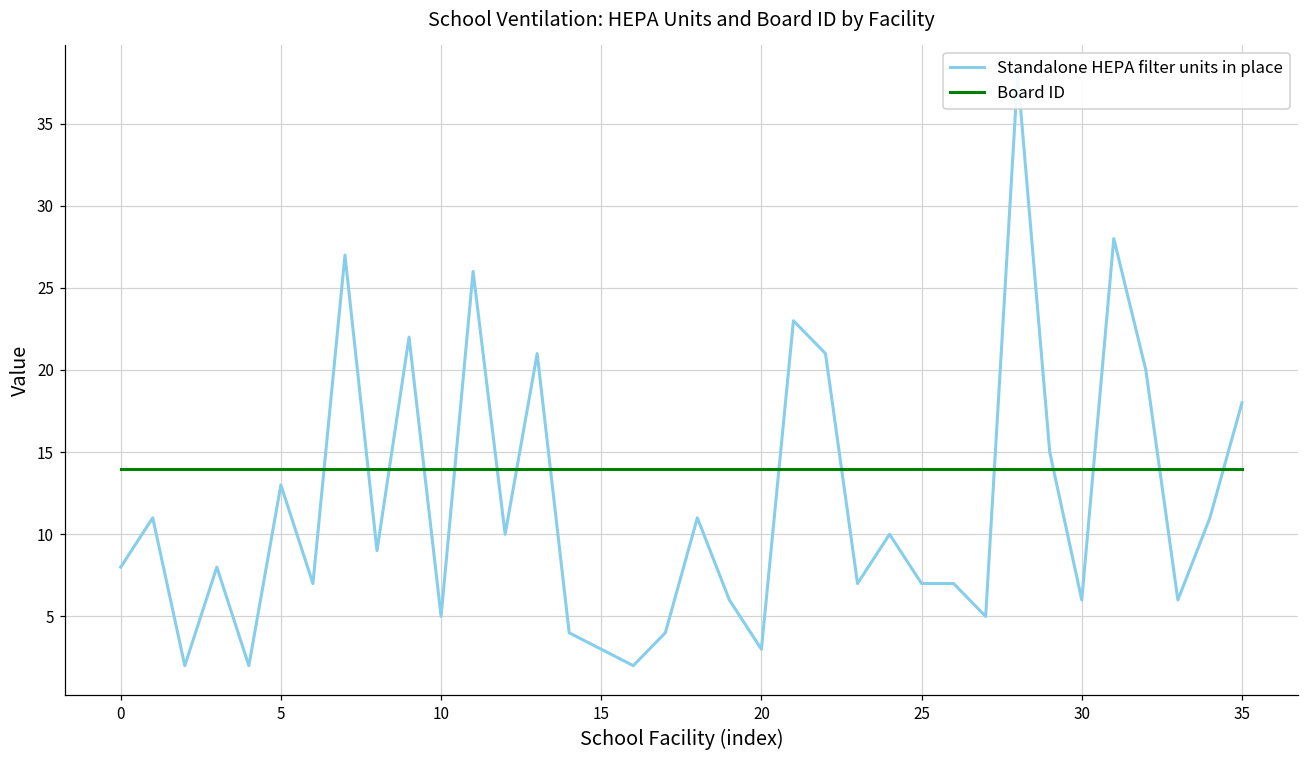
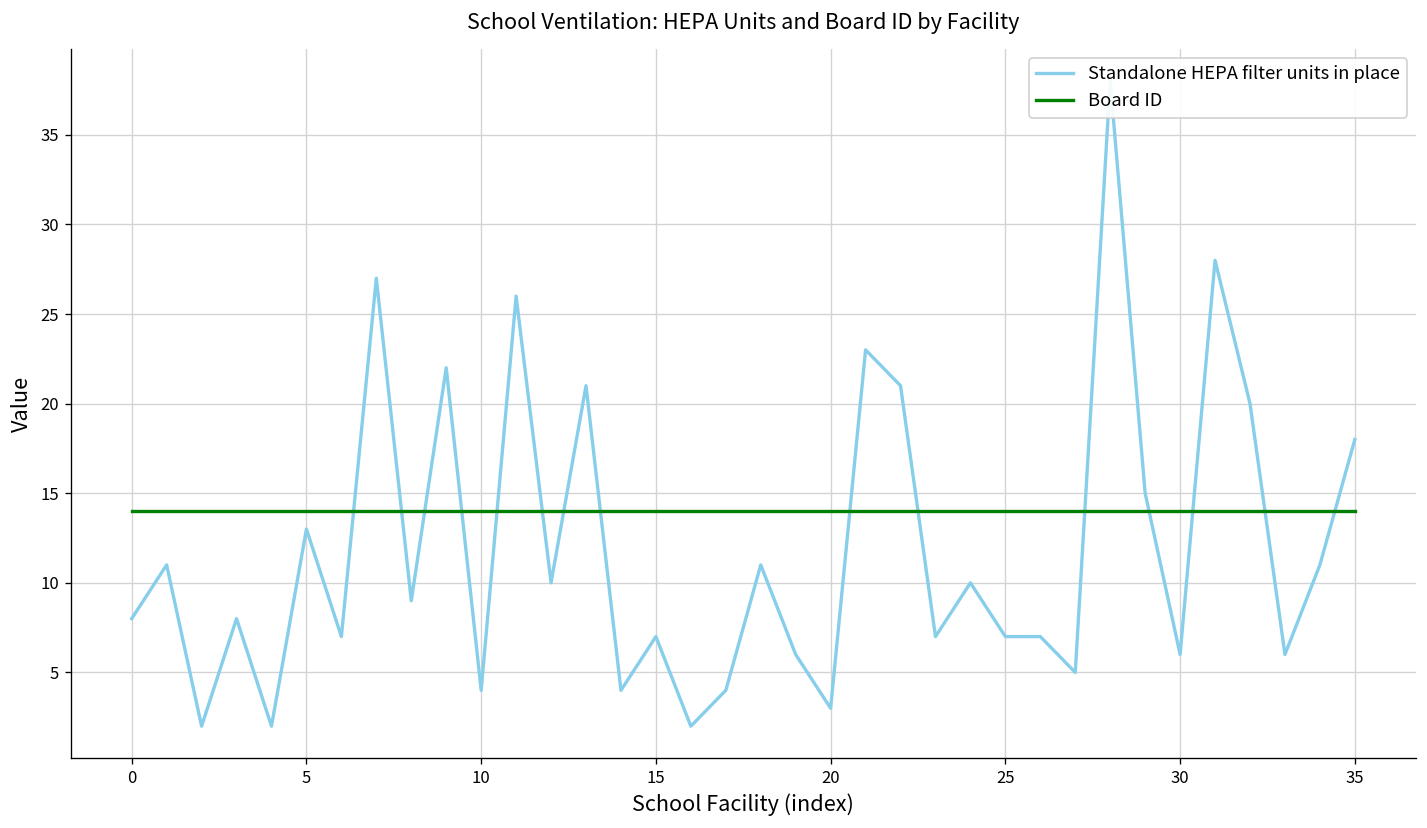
Standalone HEPA filter units in place, 10: 5 -> 4
Standalone HEPA filter units in place, 15: 3 -> 7
